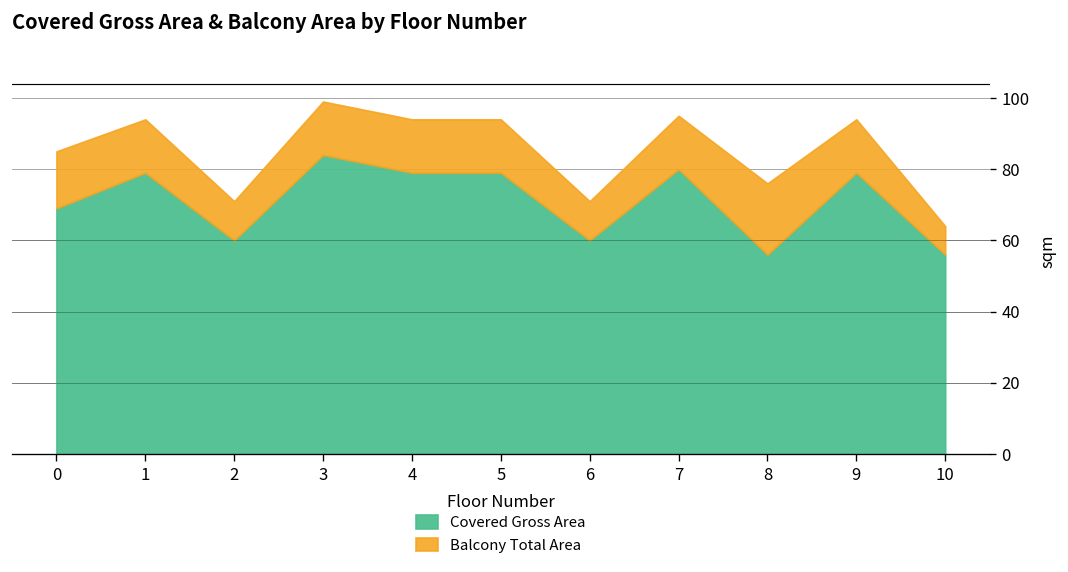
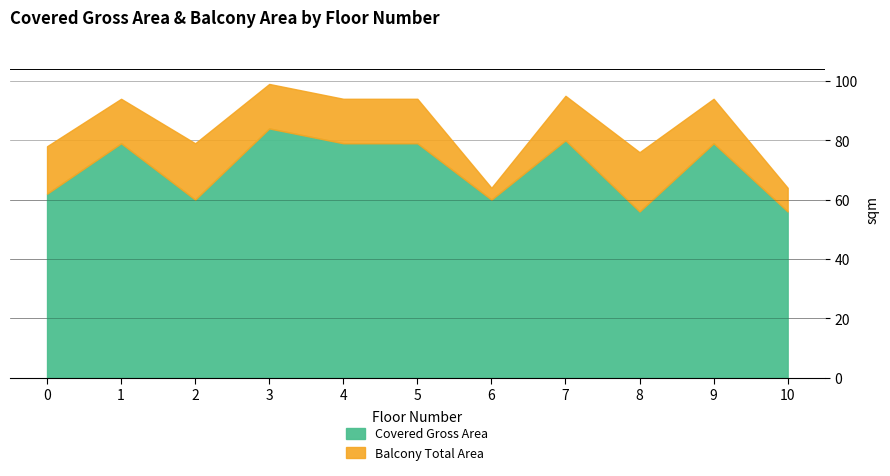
Covered Gross Area, 0: 69 -> 62
Balcony Total Area, 2: 11 -> 19
Balcony Total Area, 6: 11 -> 4
